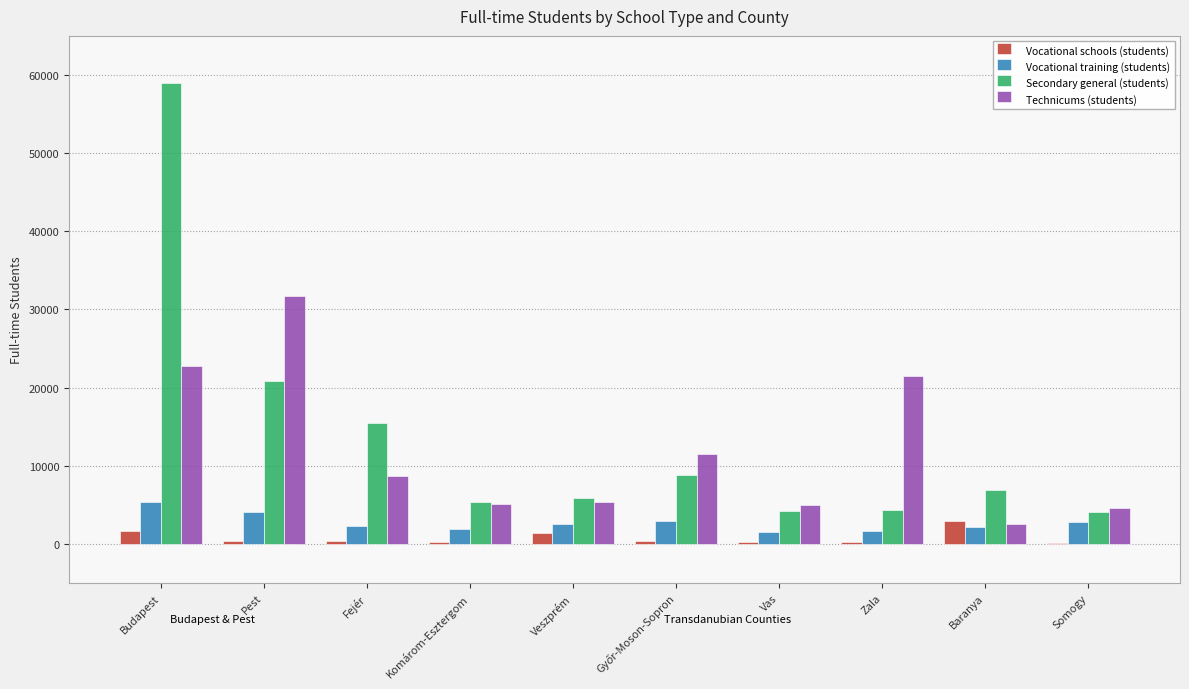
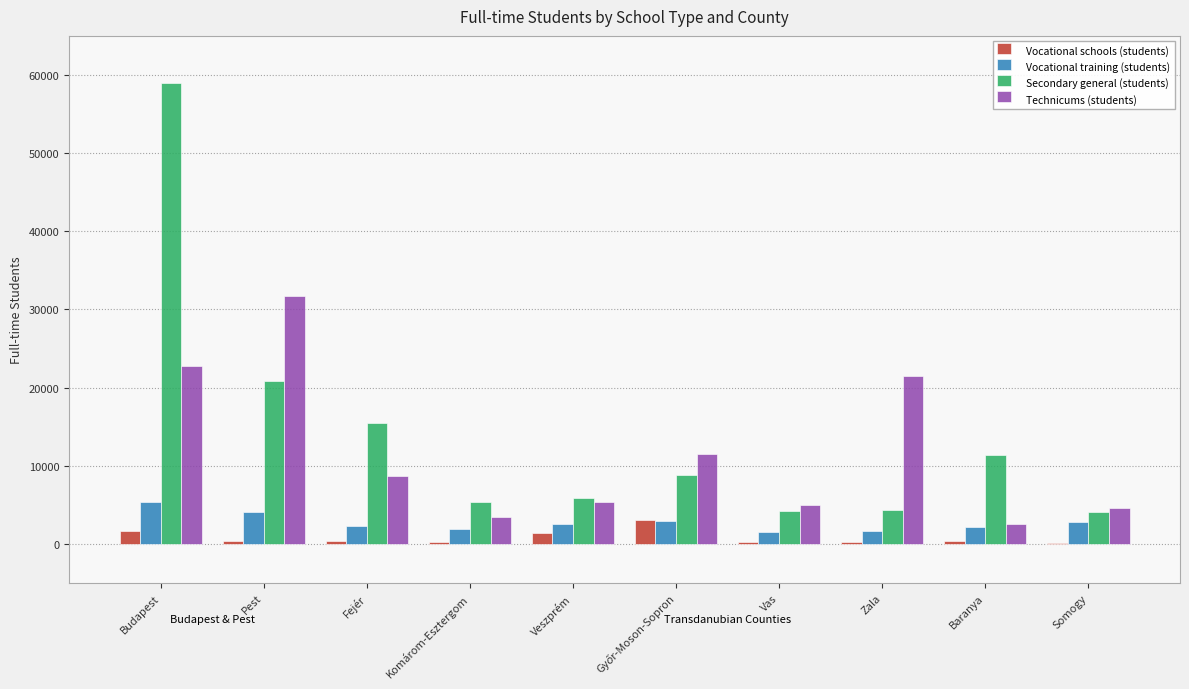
Technicums (students), Komárom-Esztergom: 5000 -> 3000
Vocational schools (students), Győr-Moson-Sopron: 0 -> 3000
Vocational schools (students), Baranya: 3000 -> 0
Secondary general (students), Baranya: 7000 -> 11000
